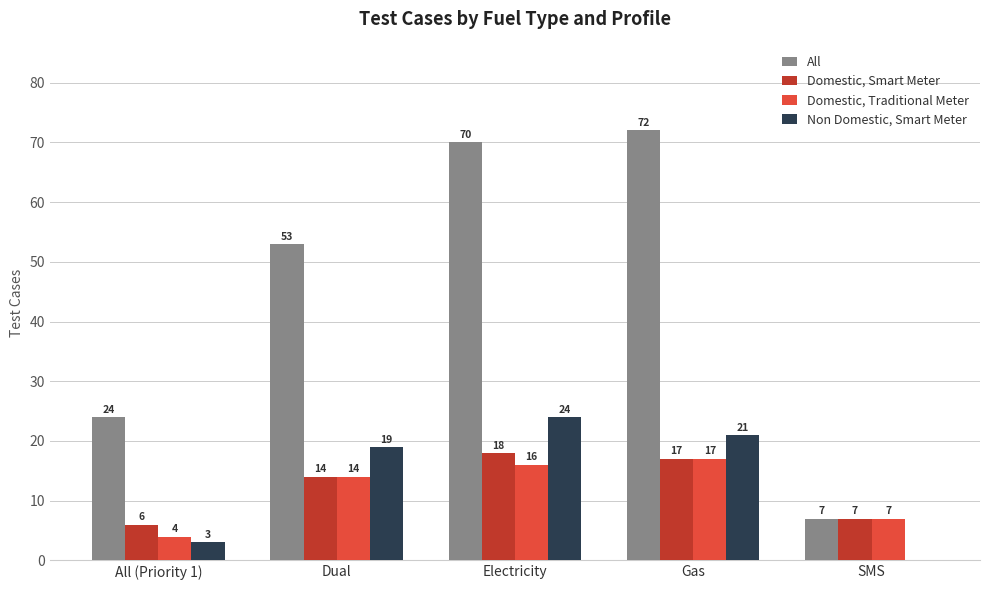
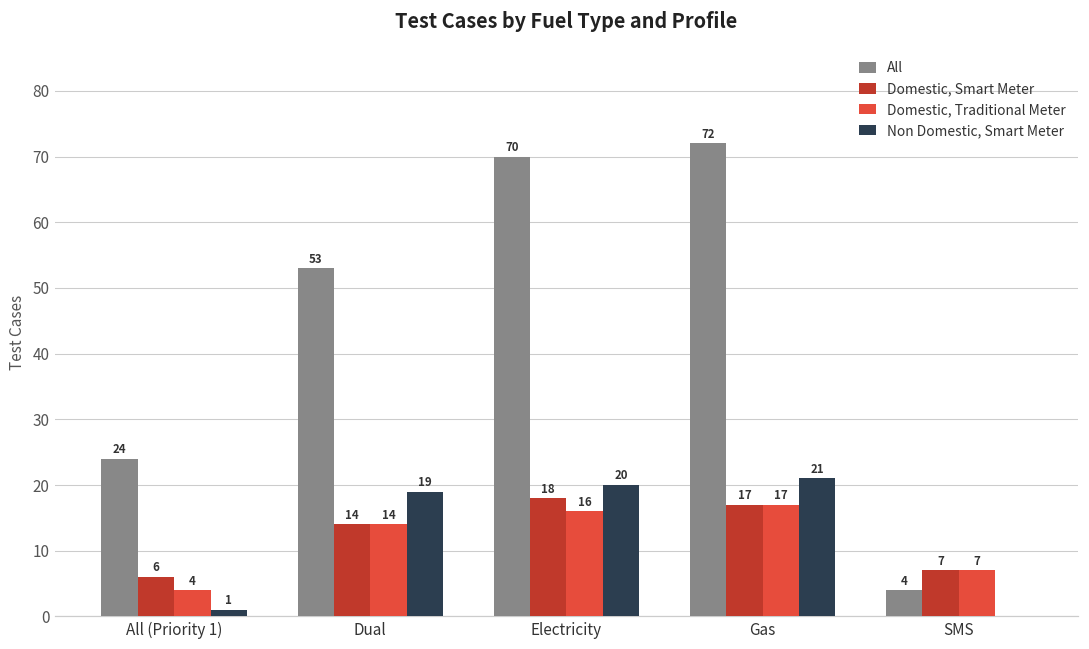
Non Domestic, Smart Meter, All (Priority 1): 3 -> 1
Non Domestic, Smart Meter, Electricity: 24 -> 20
All, SMS: 7 -> 4
